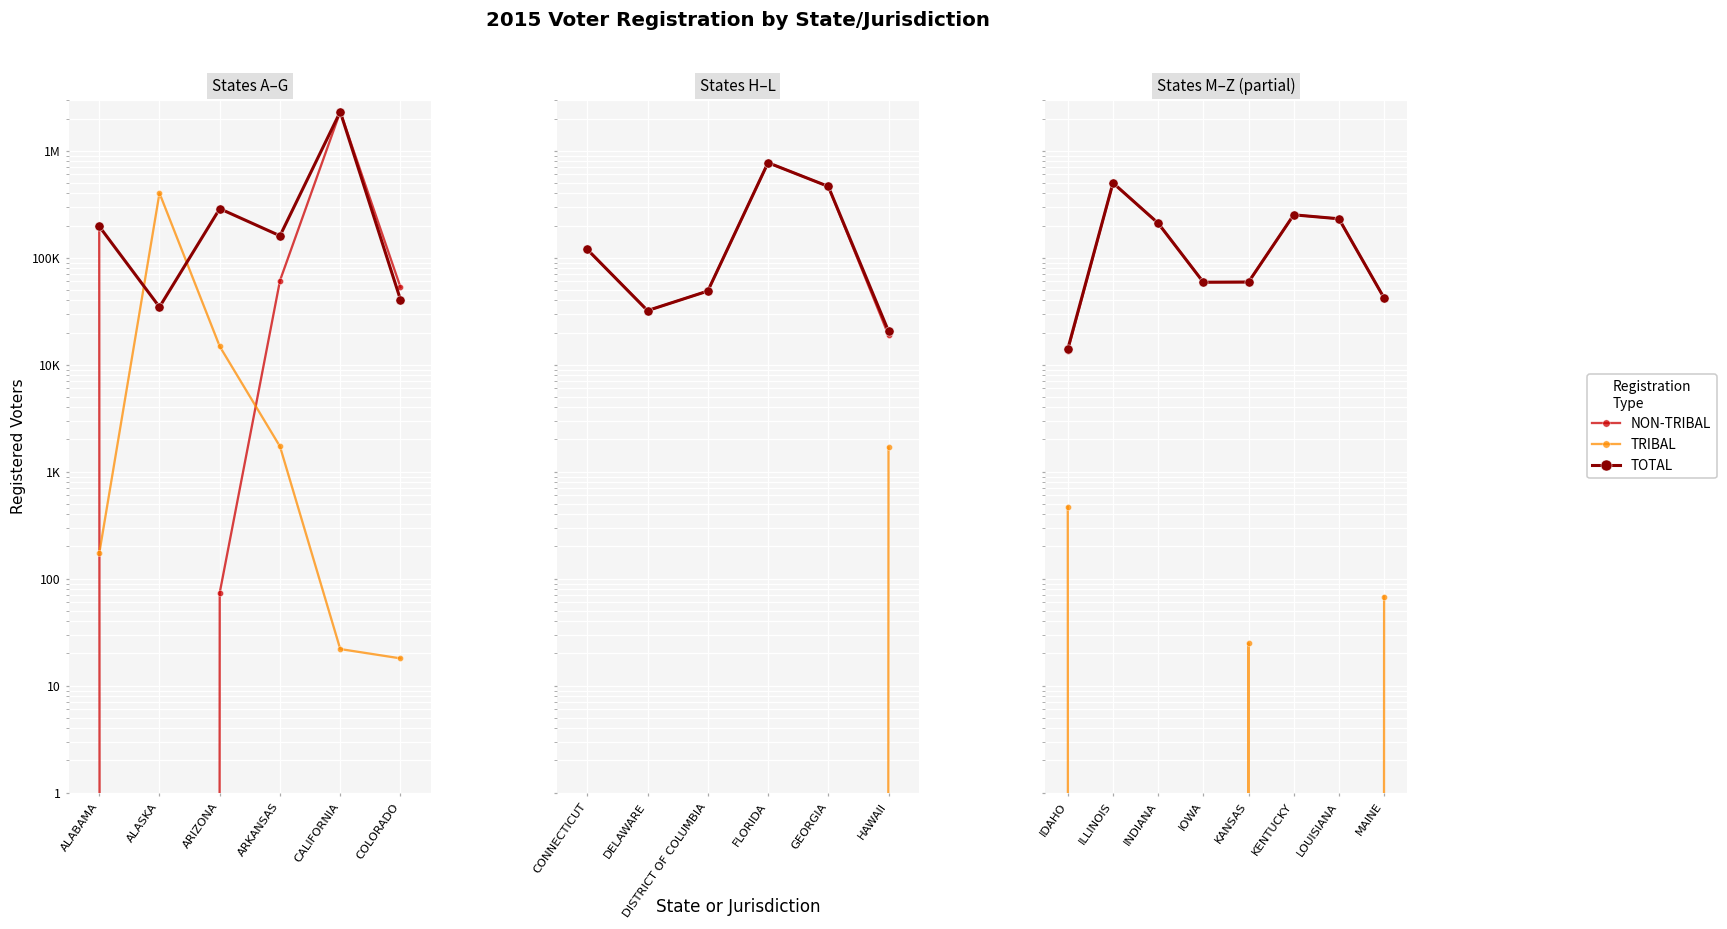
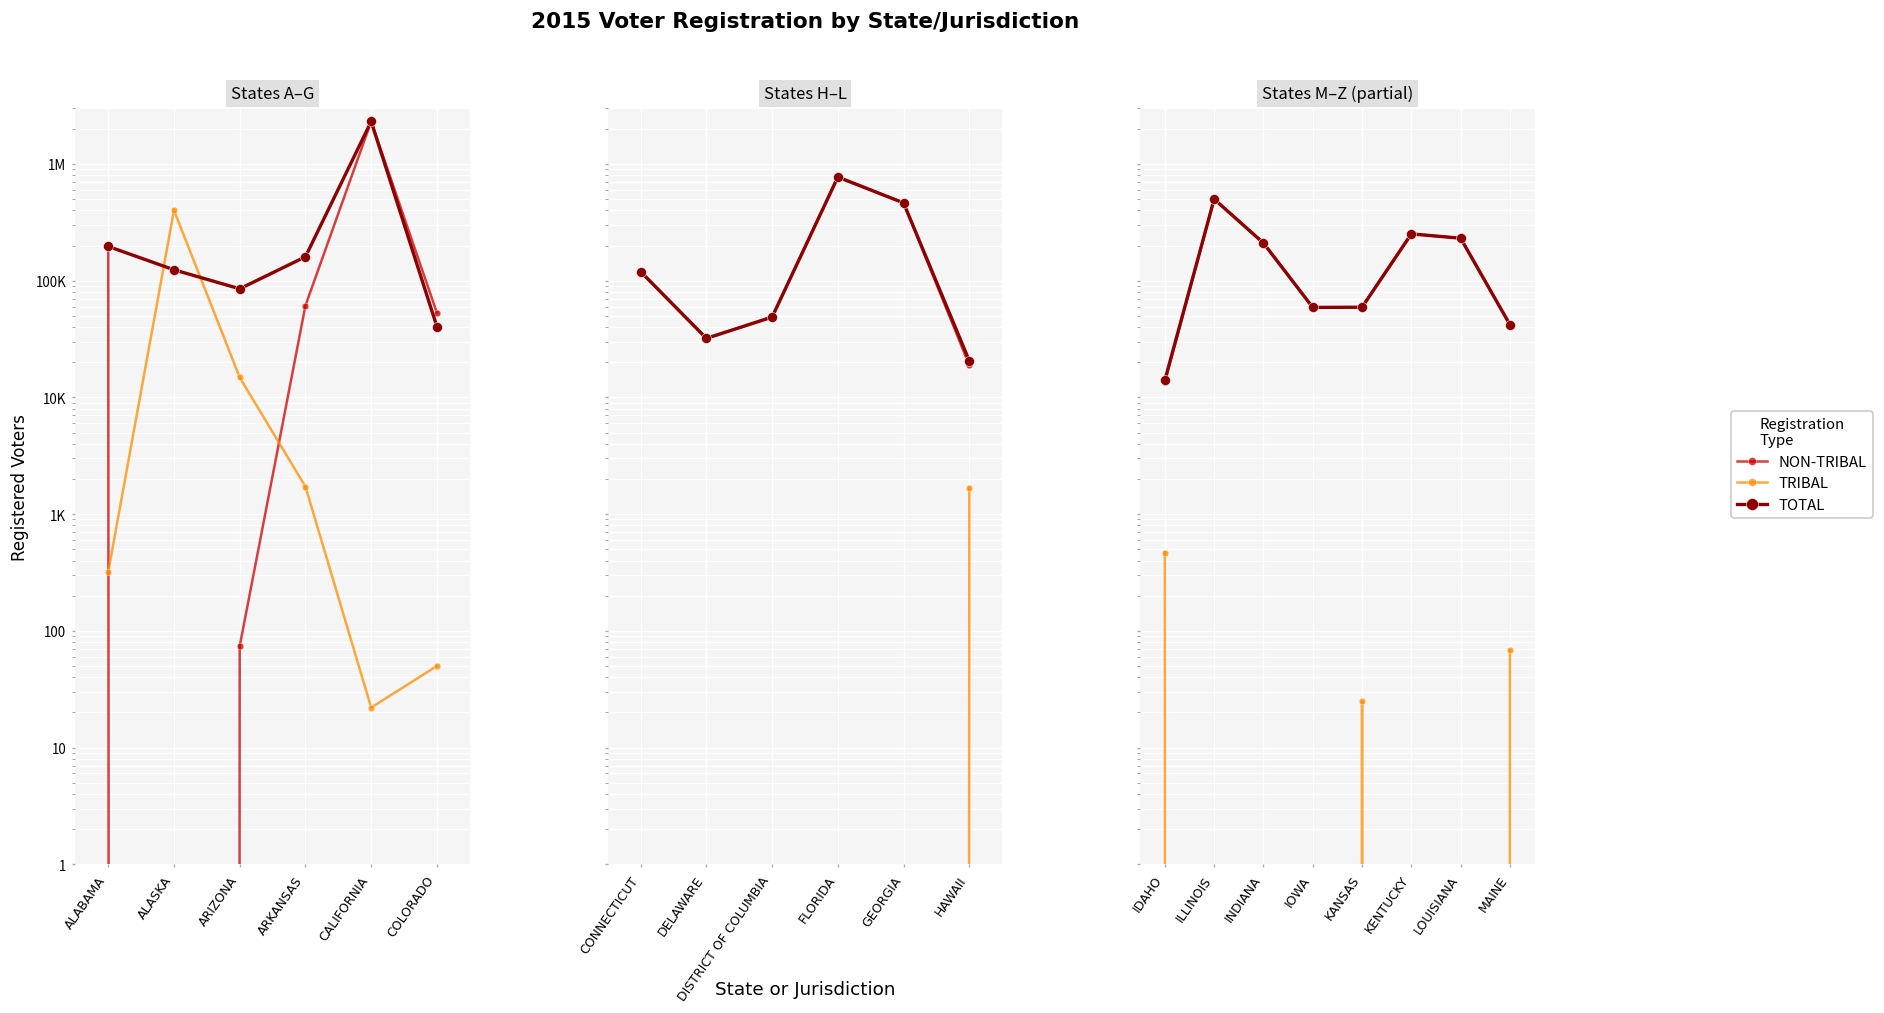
States A–G, TRIBAL, ALABAMA: 170 -> 320
States A–G, TOTAL, ALASKA: 35000 -> 120000
States A–G, TOTAL, ARIZONA: 290000 -> 90000
States A–G, TRIBAL, COLORADO: 18 -> 50
